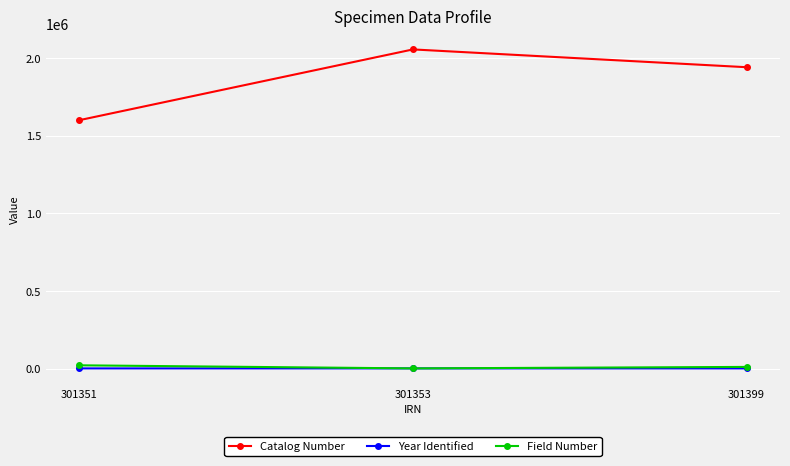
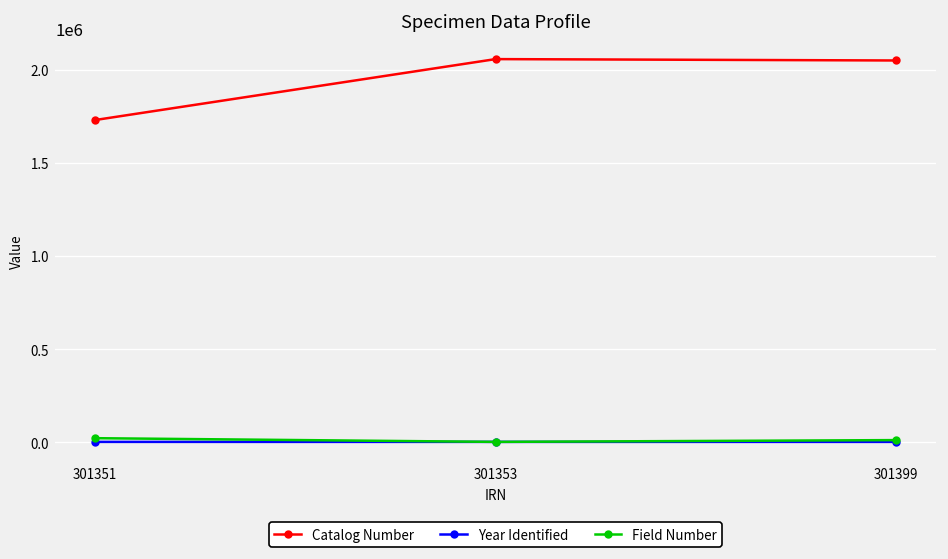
Catalog Number, 301351: 1600000 -> 1730000
Catalog Number, 301399: 1940000 -> 2050000
